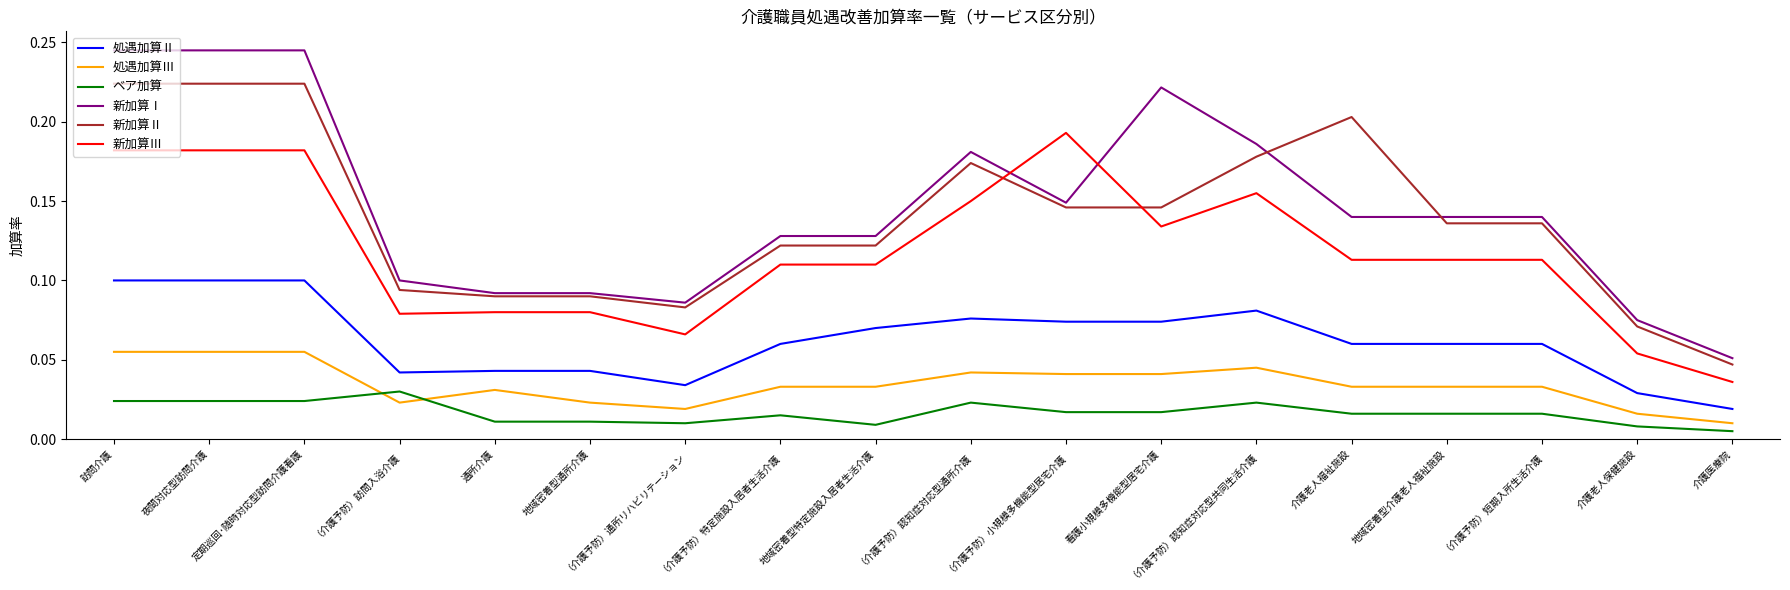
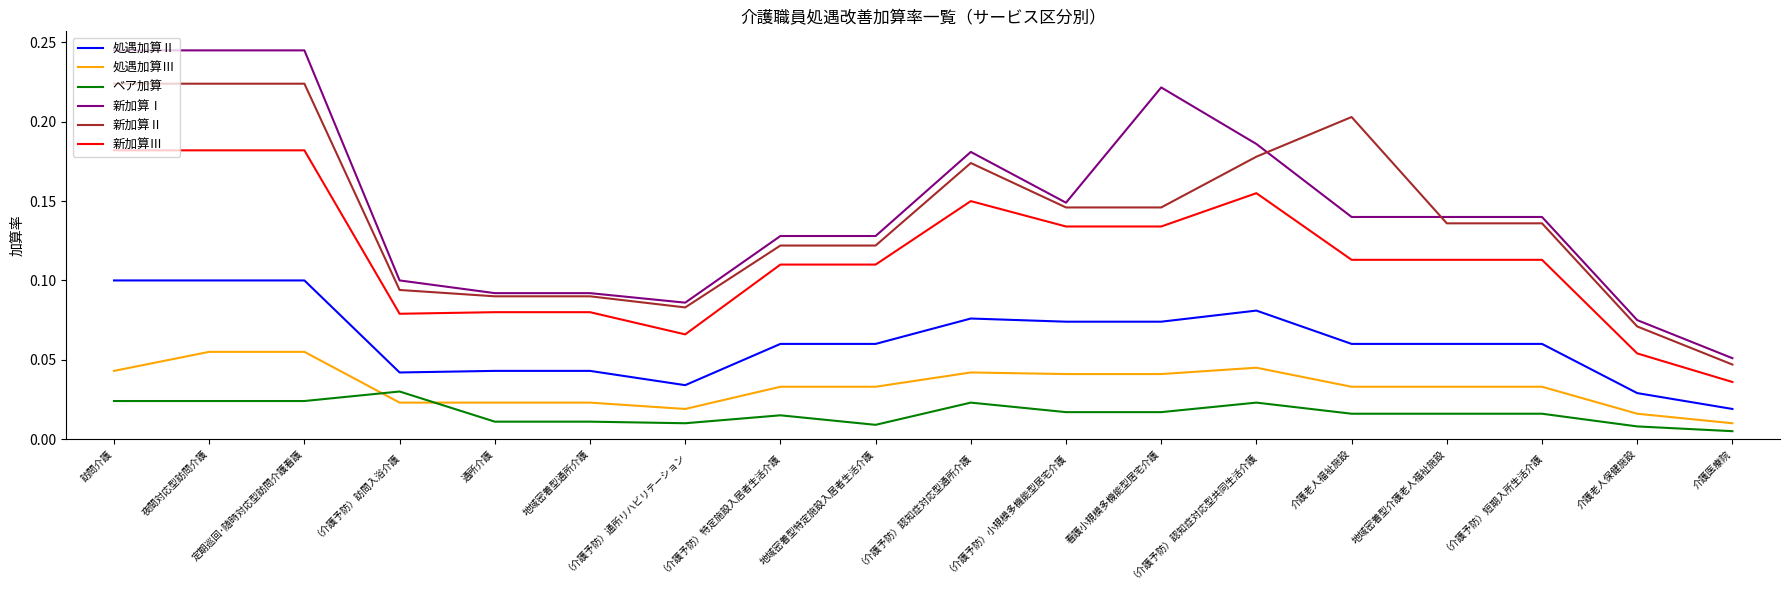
処遇加算Ⅲ, 訪問介護: 0.055 -> 0.043
処遇加算Ⅲ, 通所介護: 0.031 -> 0.023
処遇加算Ⅱ, 地域密着型特定施設入居者生活介護: 0.07 -> 0.06
新加算Ⅲ, （介護予防）小規模多機能型居宅介護: 0.193 -> 0.134
